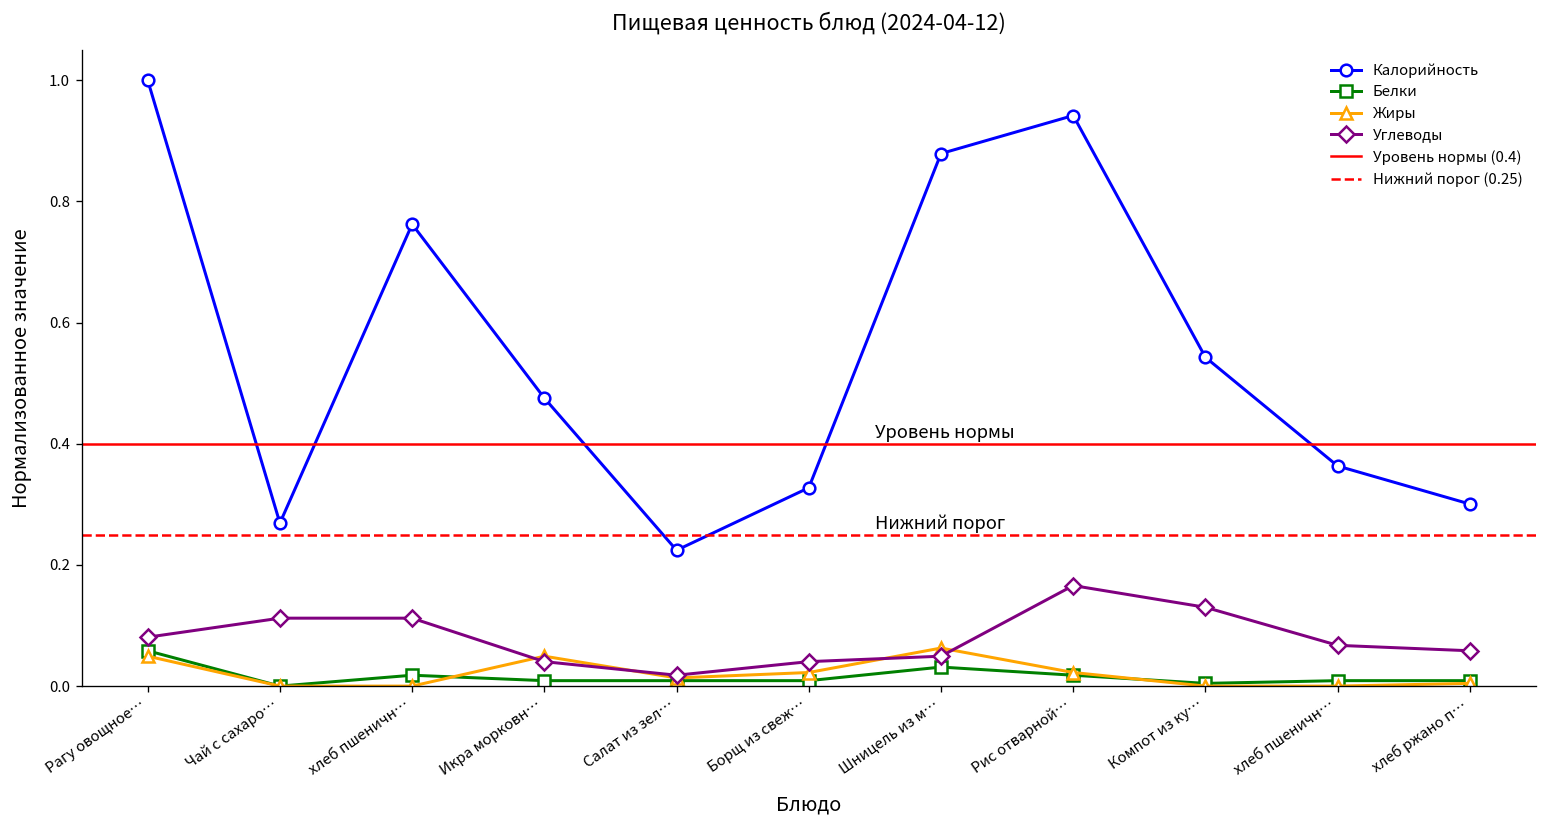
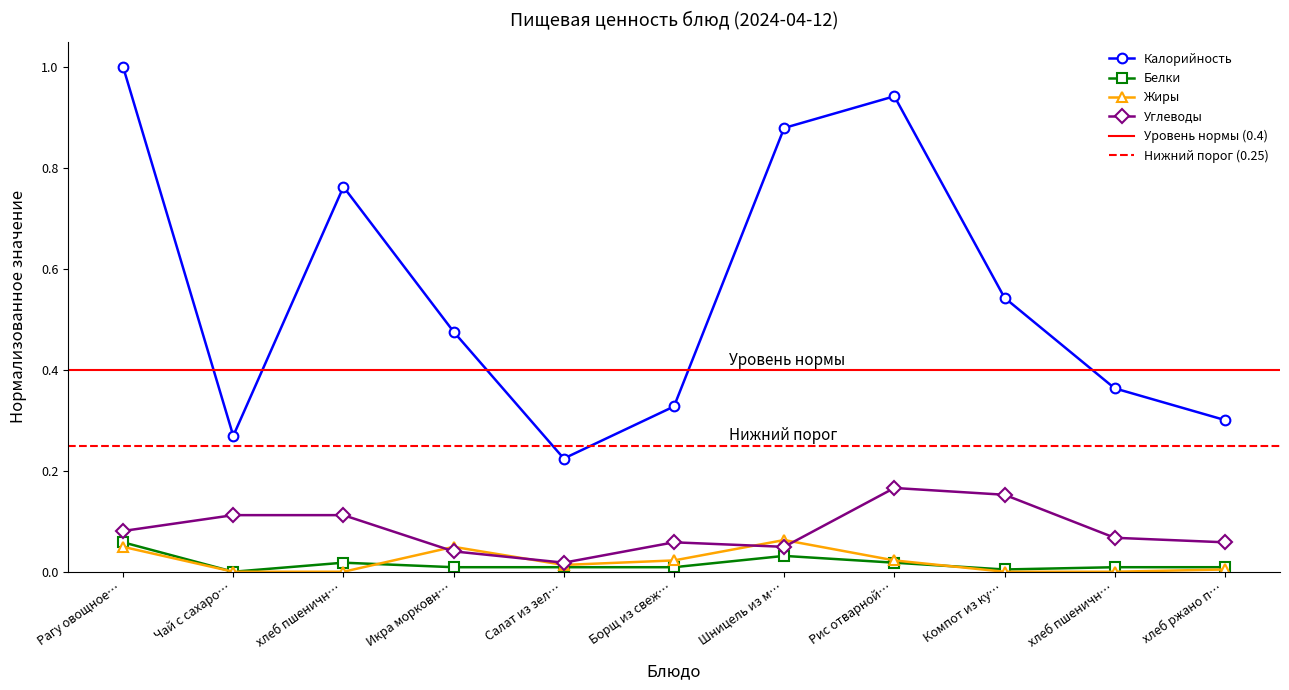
Углеводы, Борщ из свеж…: 0.04 -> 0.06
Углеводы, Компот из ку…: 0.13 -> 0.15
